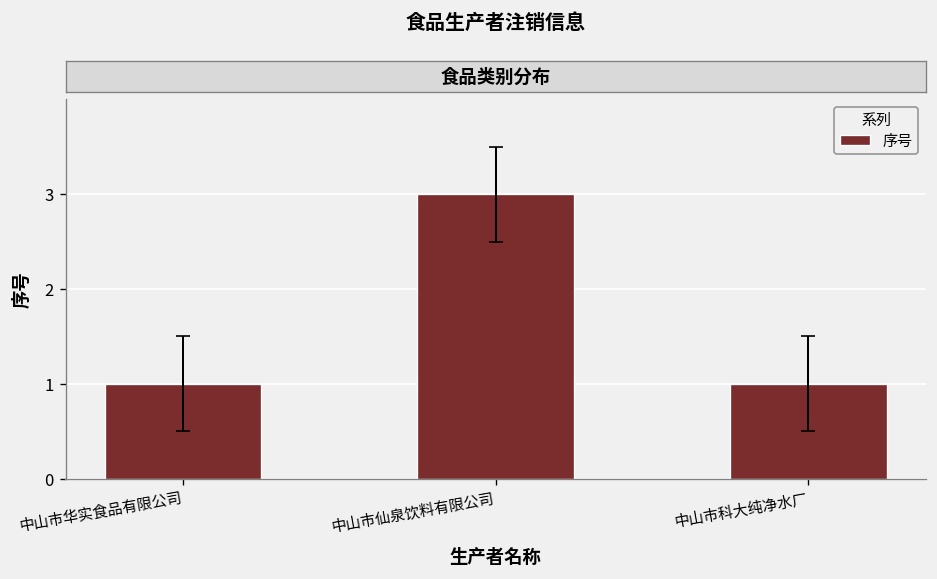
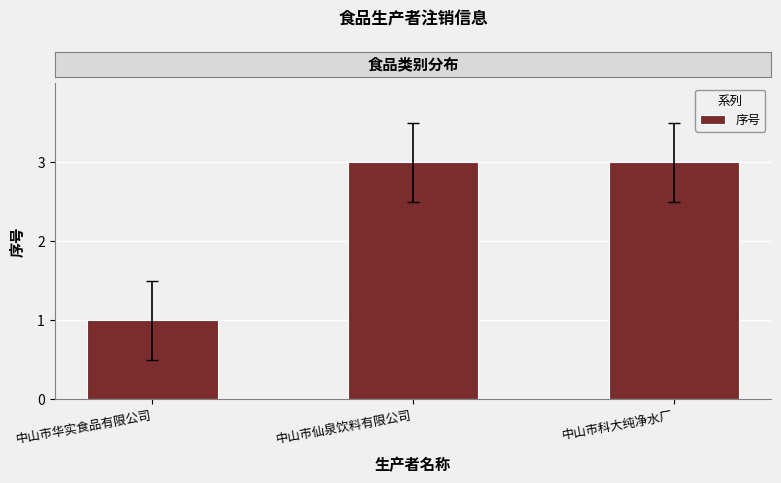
序号, 中山市科大纯净水厂: 1 -> 3
